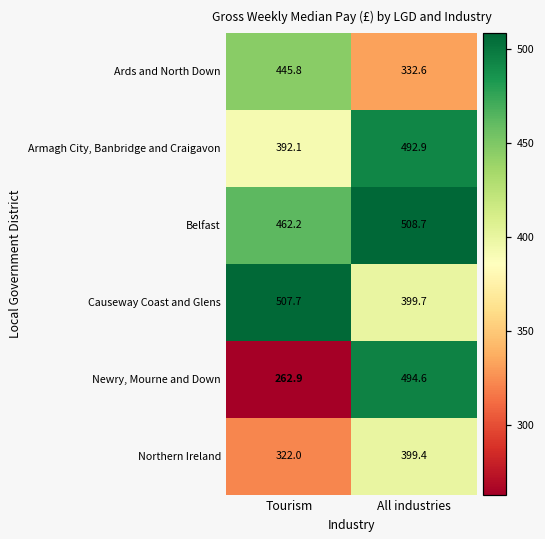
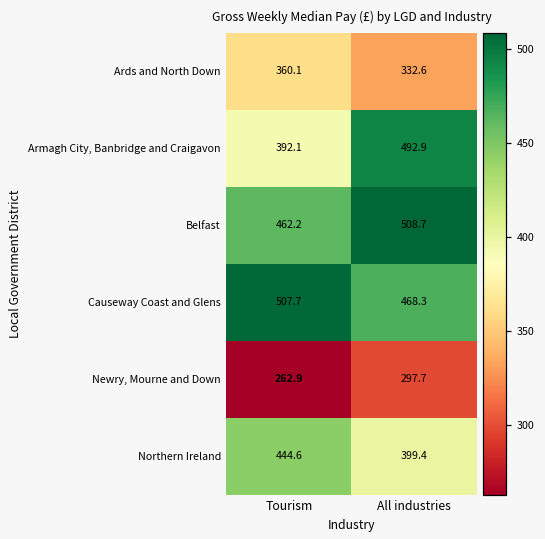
Ards and North Down, Tourism: 445.8 -> 360.1
Causeway Coast and Glens, All industries: 399.7 -> 468.3
Newry, Mourne and Down, All industries: 494.6 -> 297.7
Northern Ireland, Tourism: 322.0 -> 444.6
